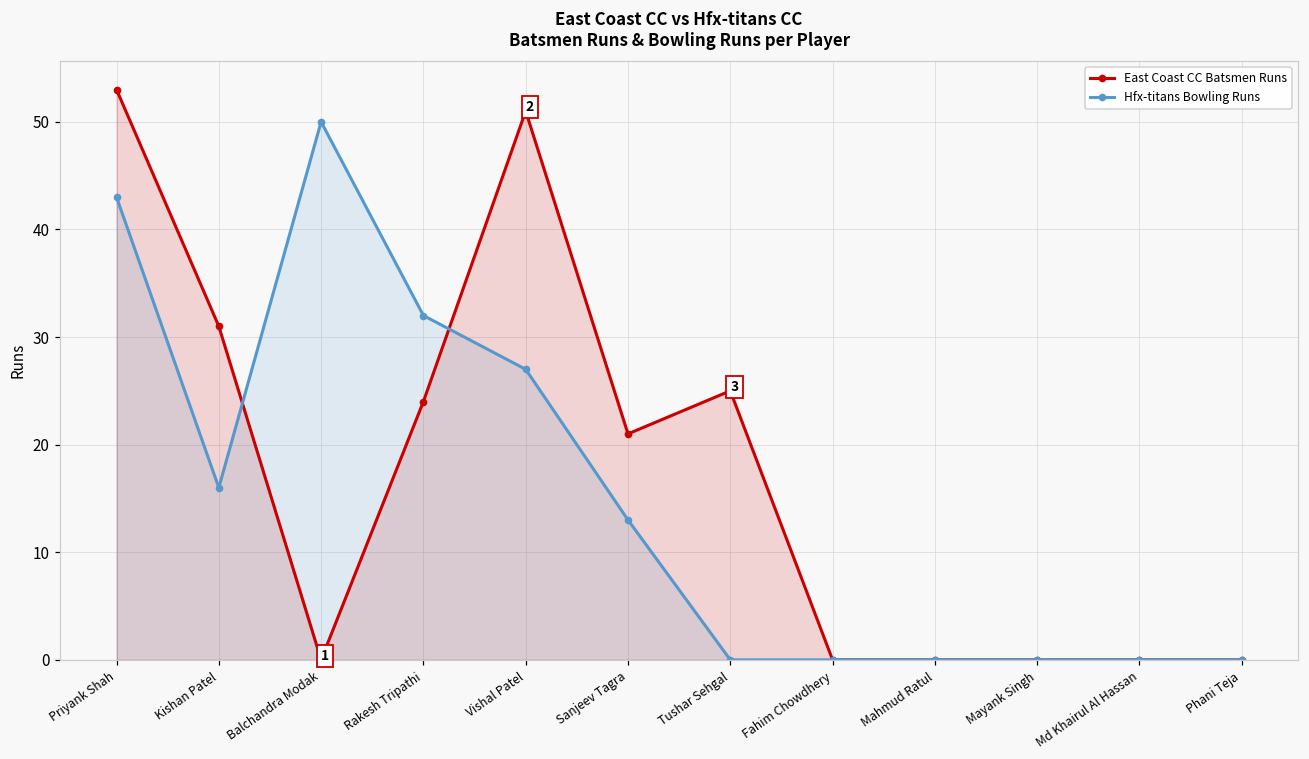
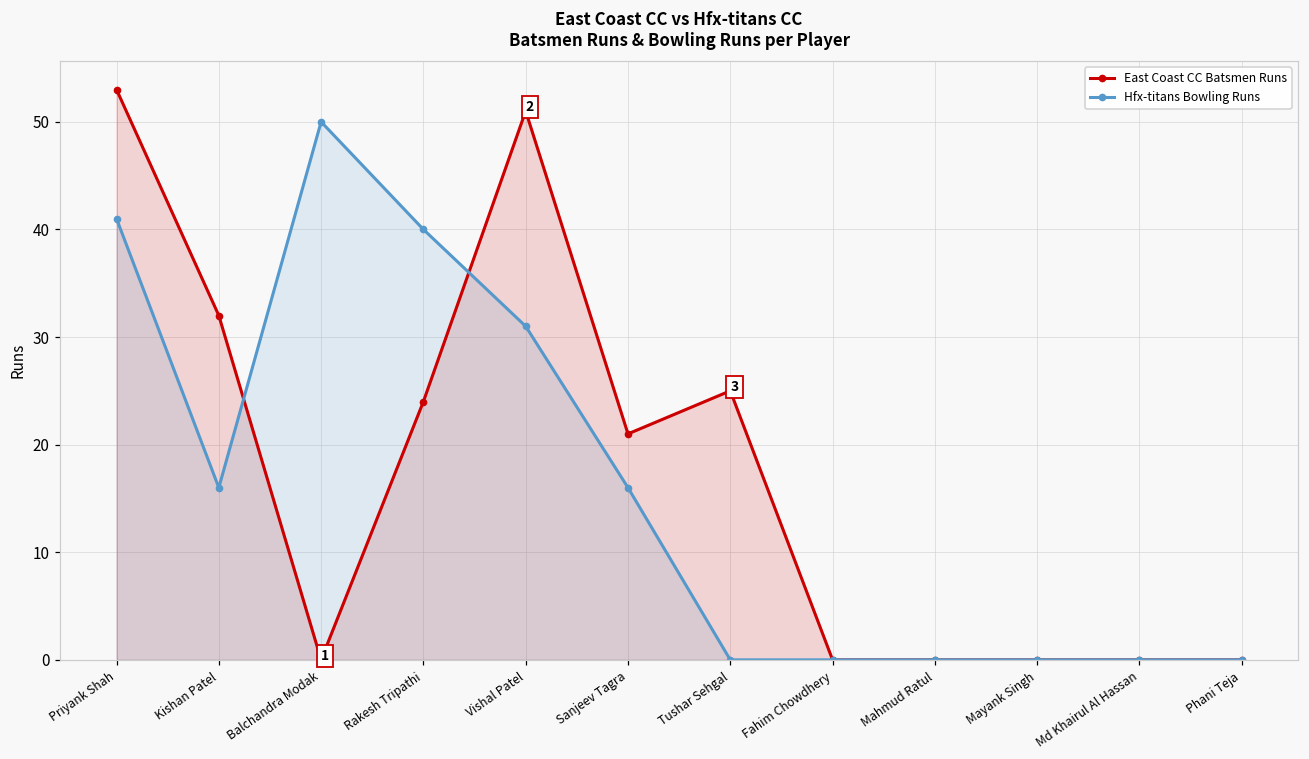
Hfx-titans Bowling Runs, Priyank Shah: 43 -> 41
East Coast CC Batsmen Runs, Kishan Patel: 31 -> 32
Hfx-titans Bowling Runs, Rakesh Tripathi: 32 -> 40
Hfx-titans Bowling Runs, Vishal Patel: 27 -> 31
Hfx-titans Bowling Runs, Sanjeev Tagra: 13 -> 16
